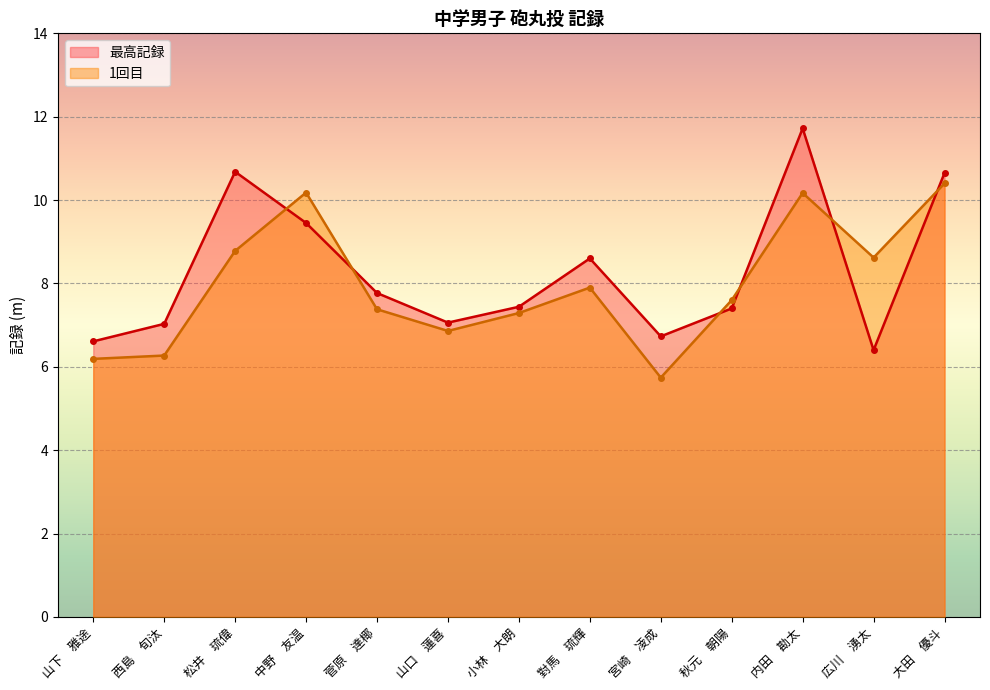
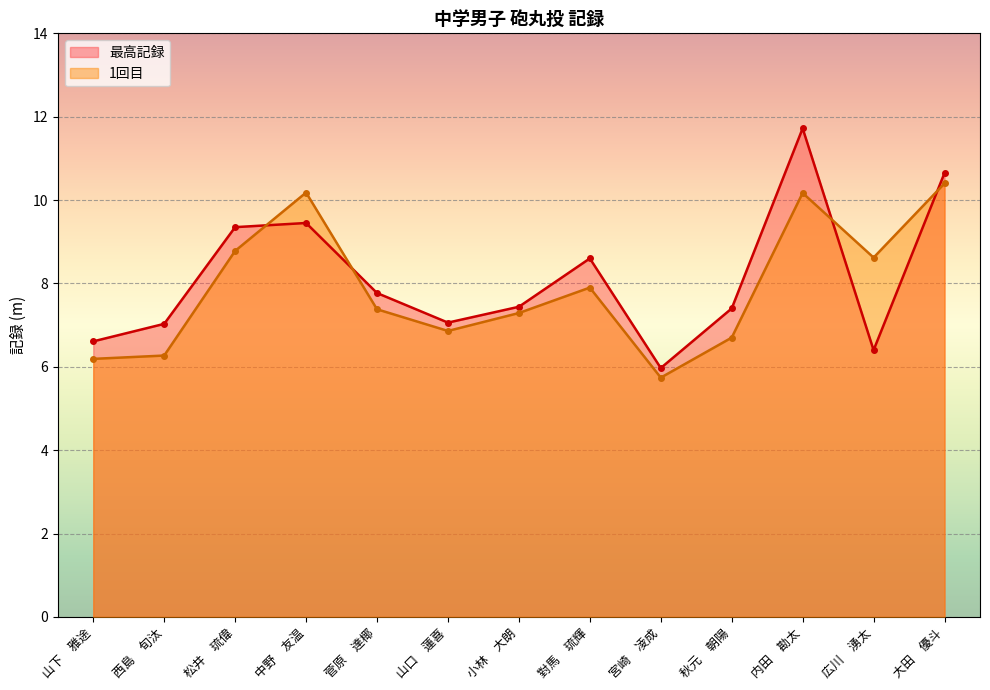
最高記録, 松井 琉偉: 10.7 -> 9.4
最高記録, 宮崎 凌成: 6.7 -> 6.0
1回目, 秋元 朝陽: 7.6 -> 6.7
